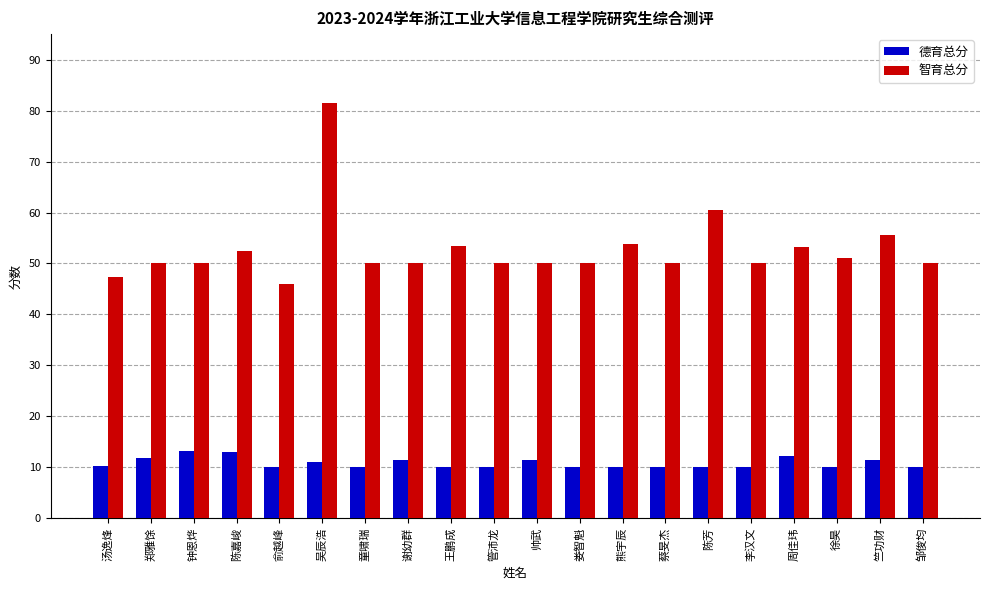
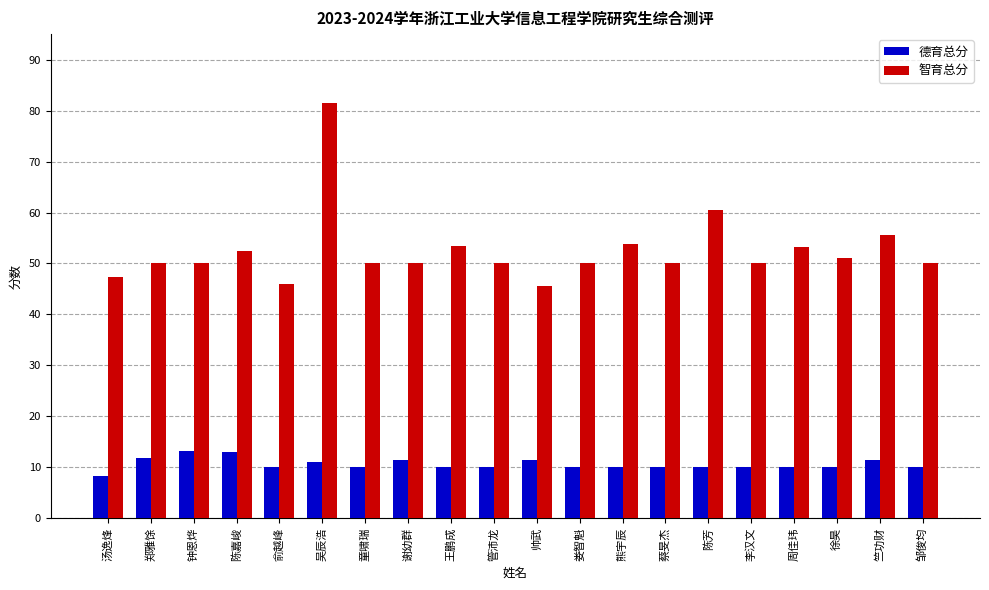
德育总分, 汤逸烽: 10 -> 8
智育总分, 帅武: 50 -> 46
德育总分, 周佳玮: 12 -> 10
